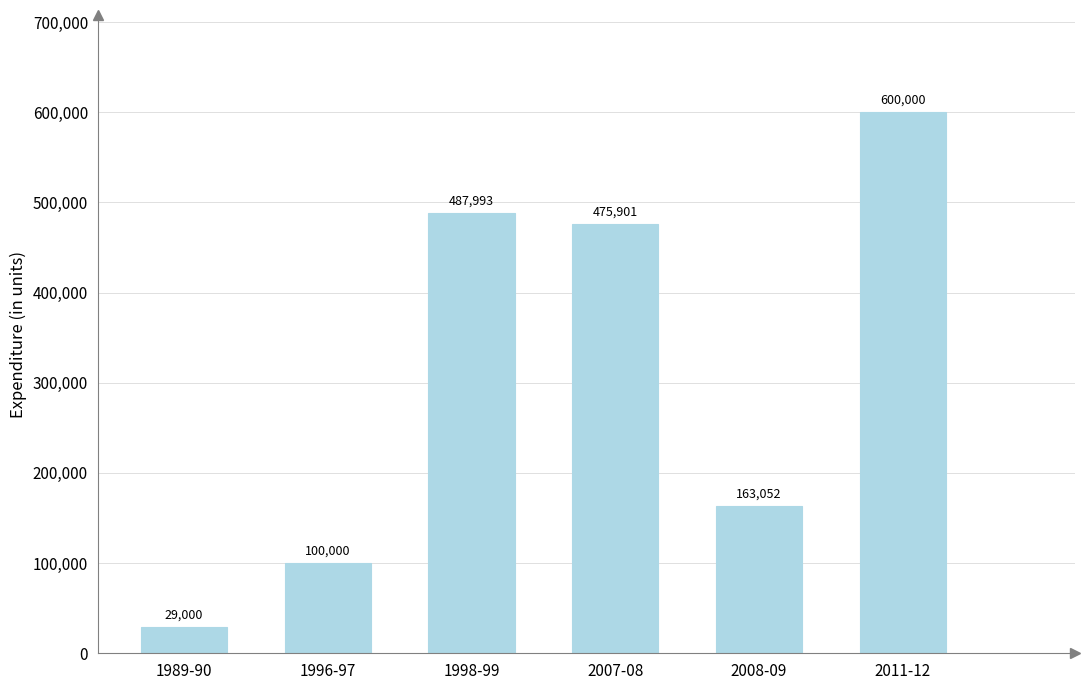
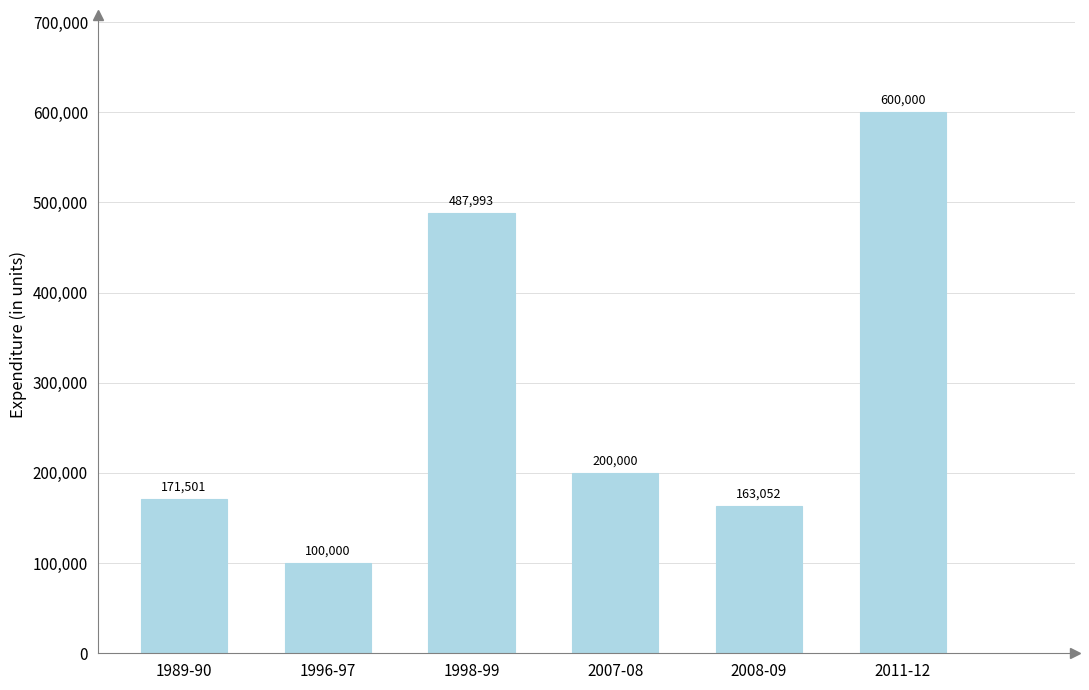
1989-90: 29,000 -> 171,501
2007-08: 475,901 -> 200,000
